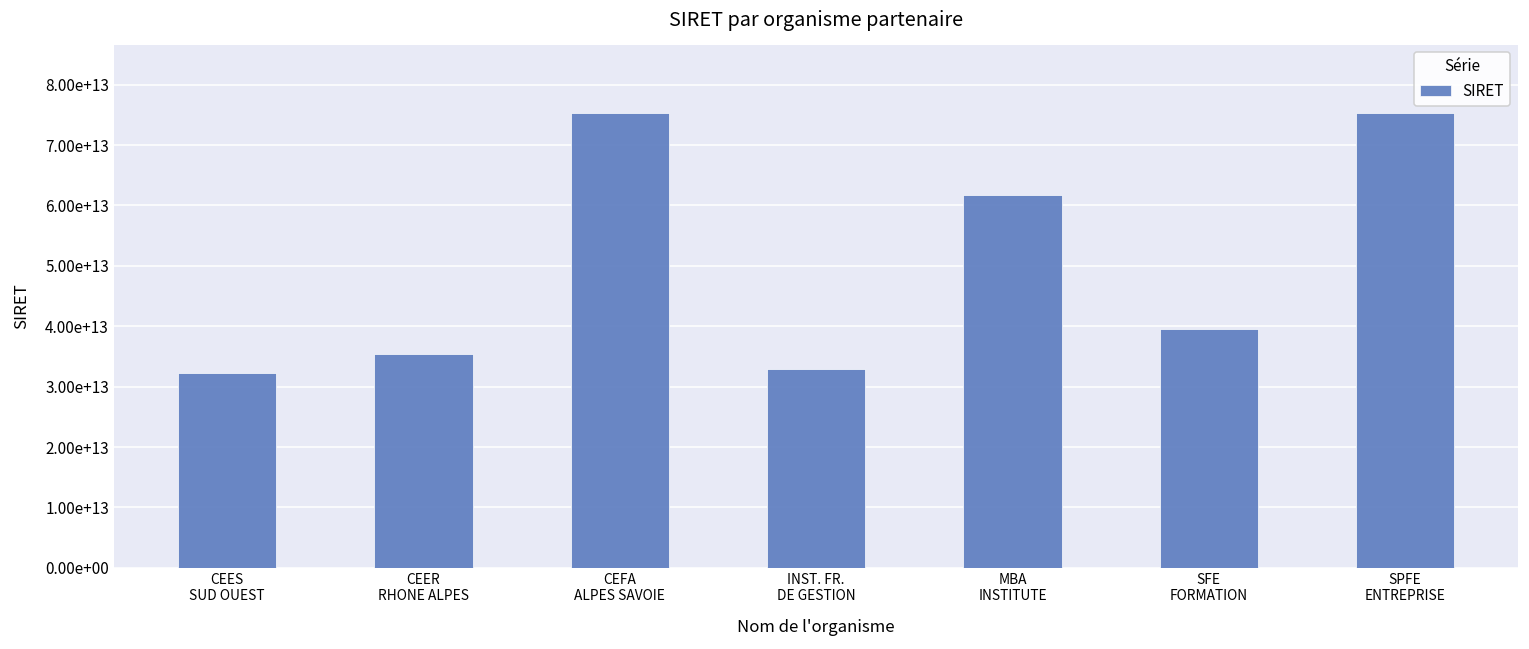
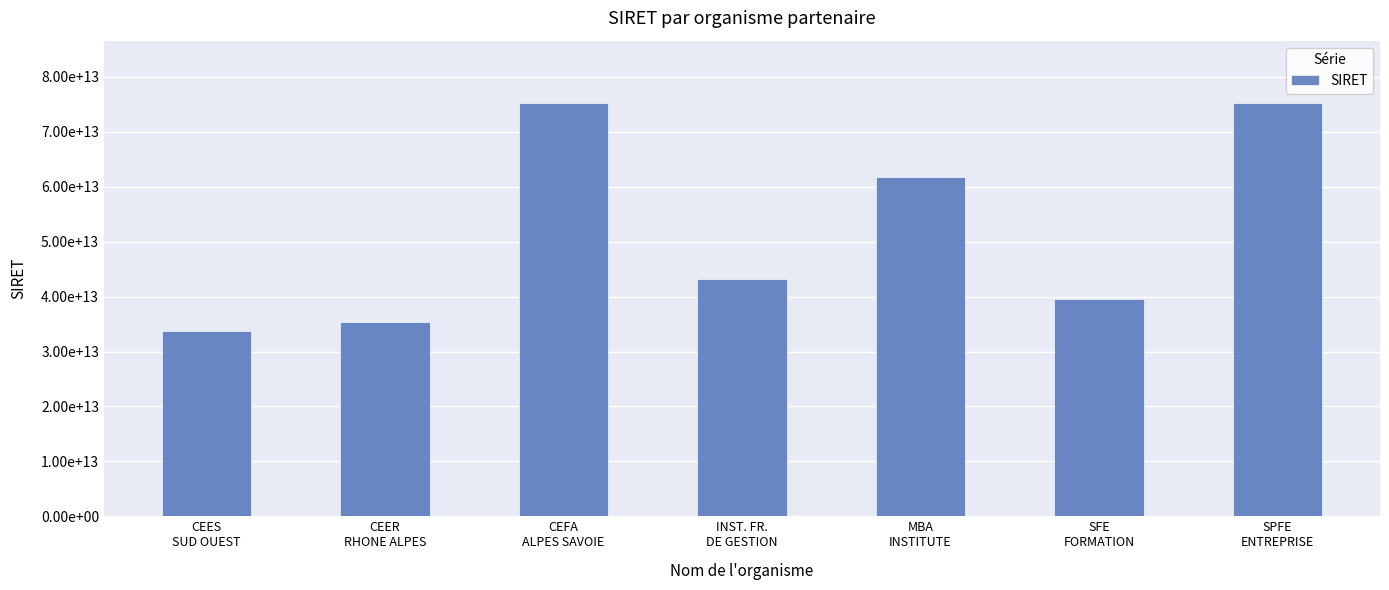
CEES SUD OUEST: 32000000000000 -> 34000000000000
INST. FR. DE GESTION: 33000000000000 -> 43000000000000
